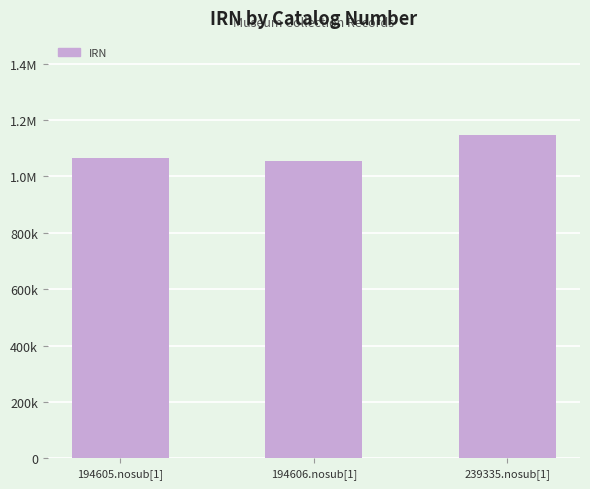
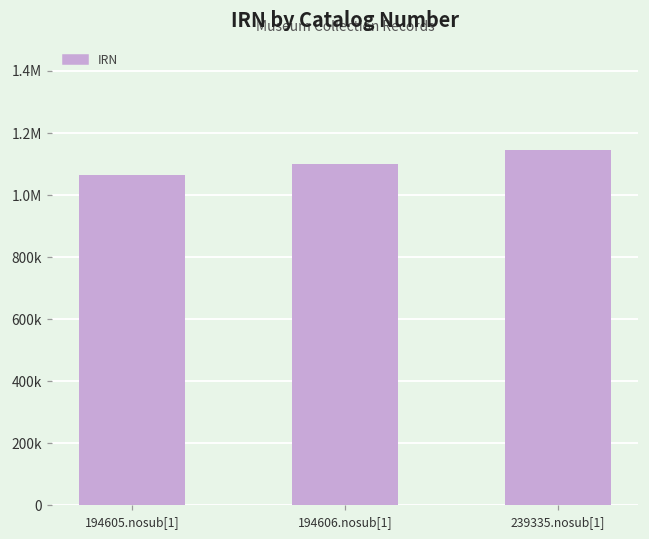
194606.nosub[1]: 1050000 -> 1100000
